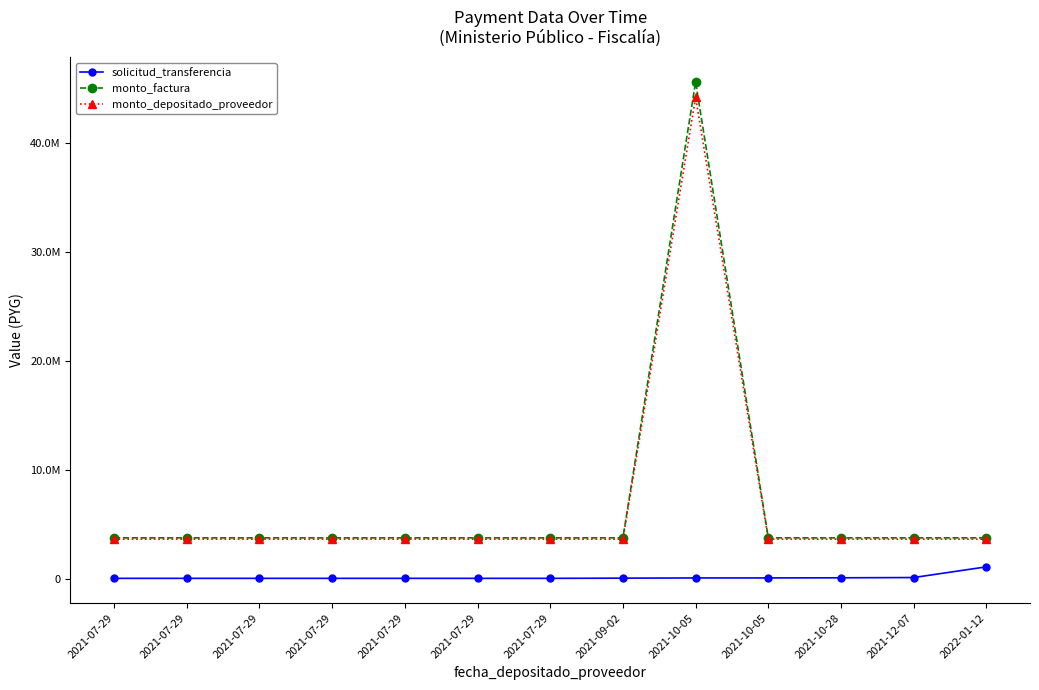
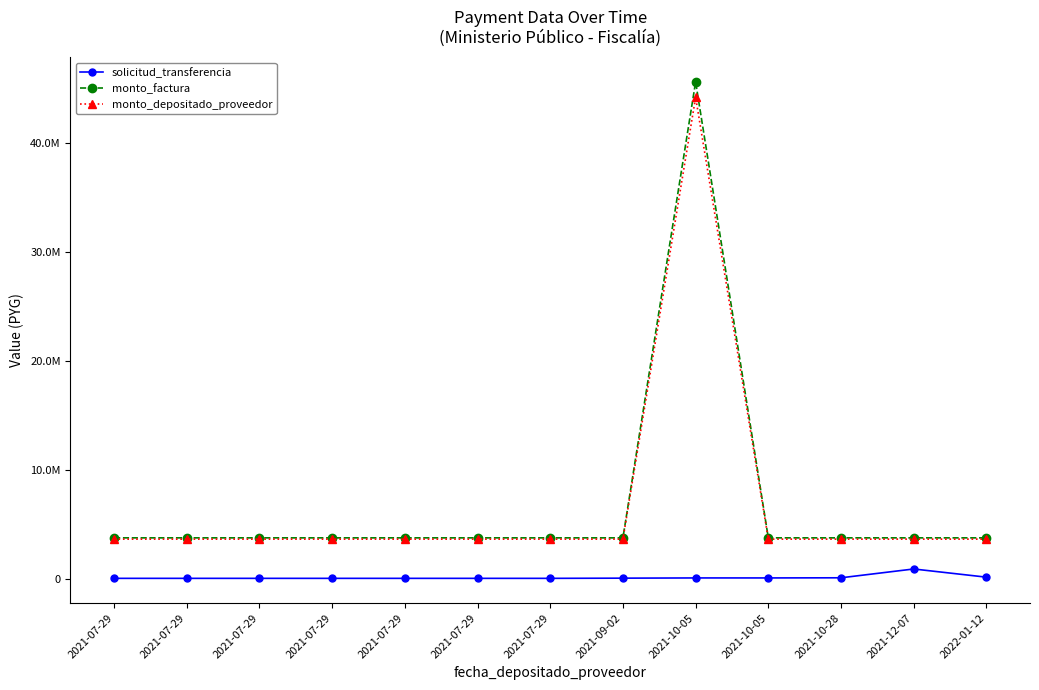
solicitud_transferencia, 2021-12-07: 200000 -> 900000
solicitud_transferencia, 2022-01-12: 1100000 -> 200000
